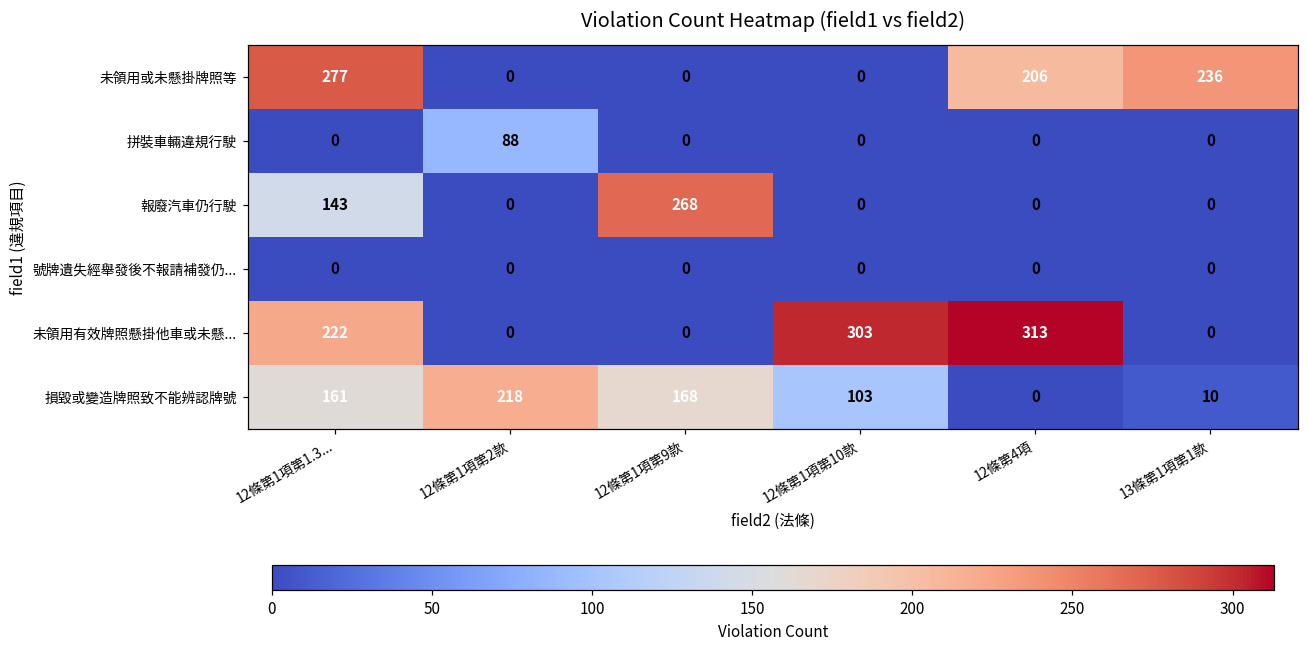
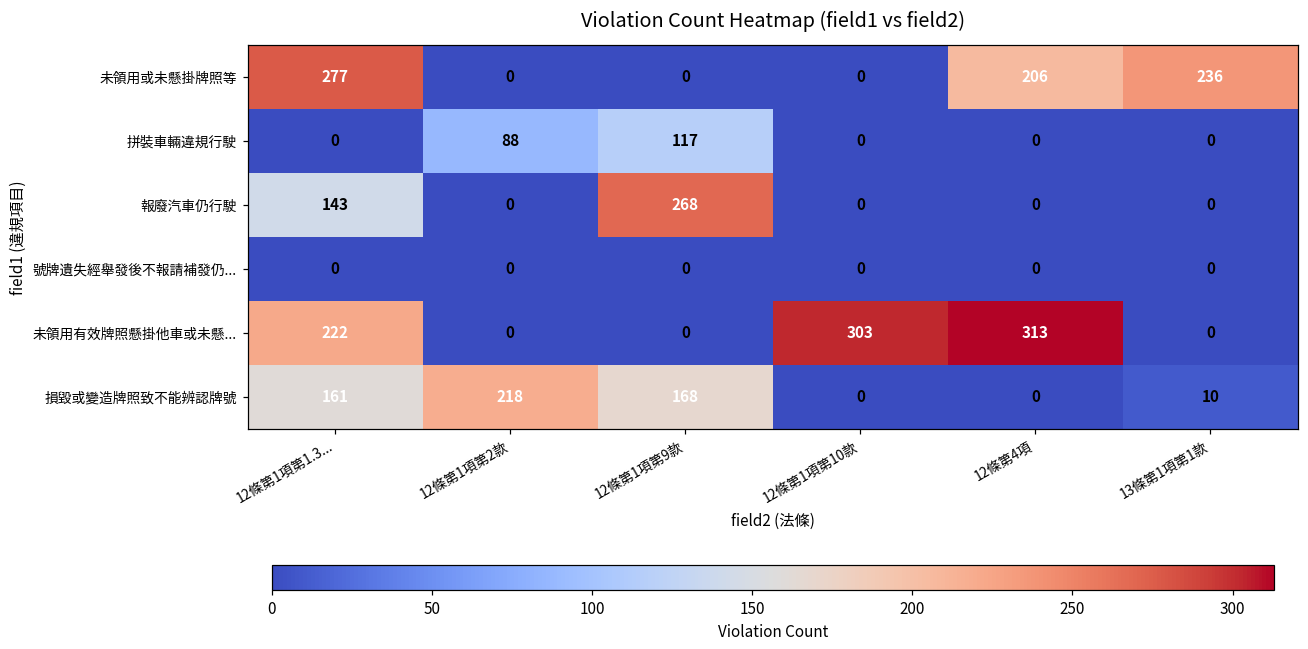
拼裝車輛違規行駛, 12條第1項第9款: 0 -> 117
損毀或變造牌照致不能辨認牌號, 12條第1項第10款: 103 -> 0
